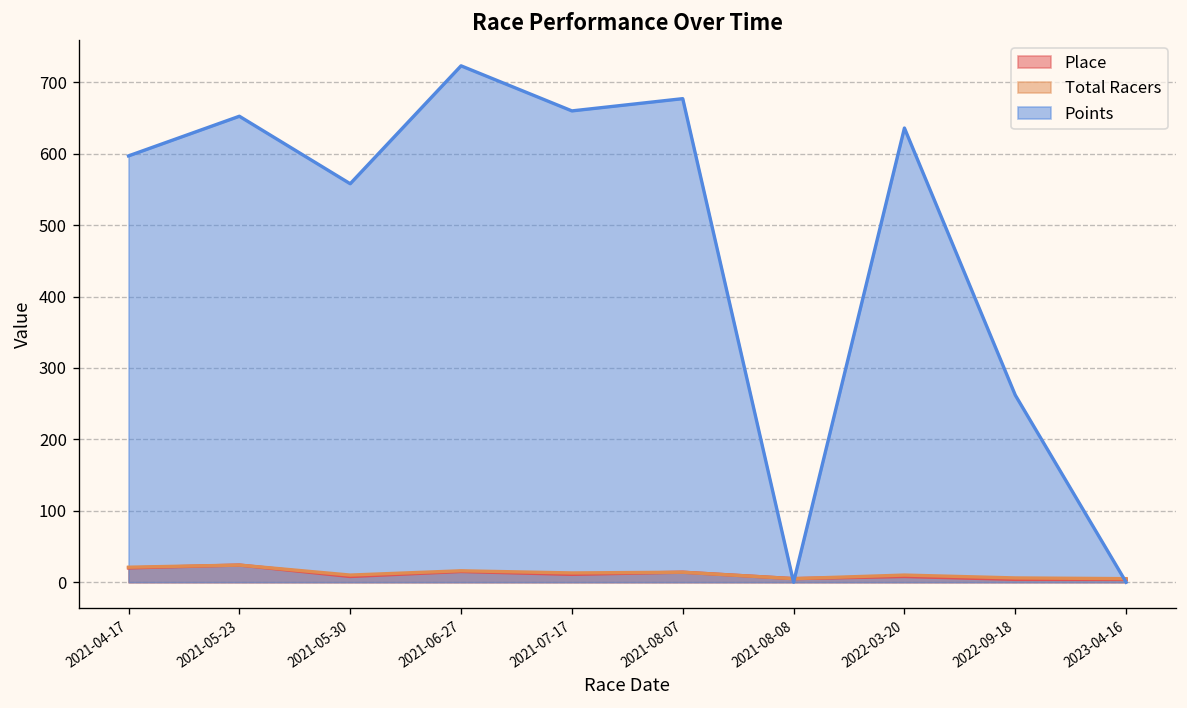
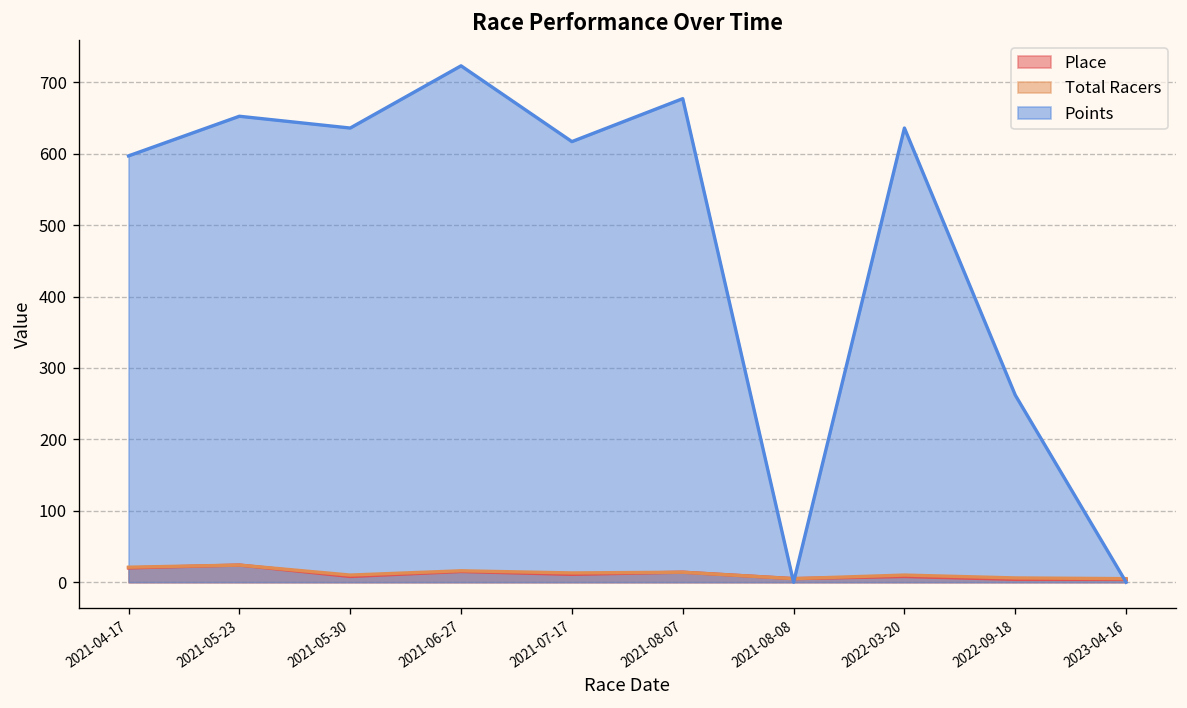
Points, 2021-05-30: 560 -> 640
Points, 2021-07-17: 660 -> 620
